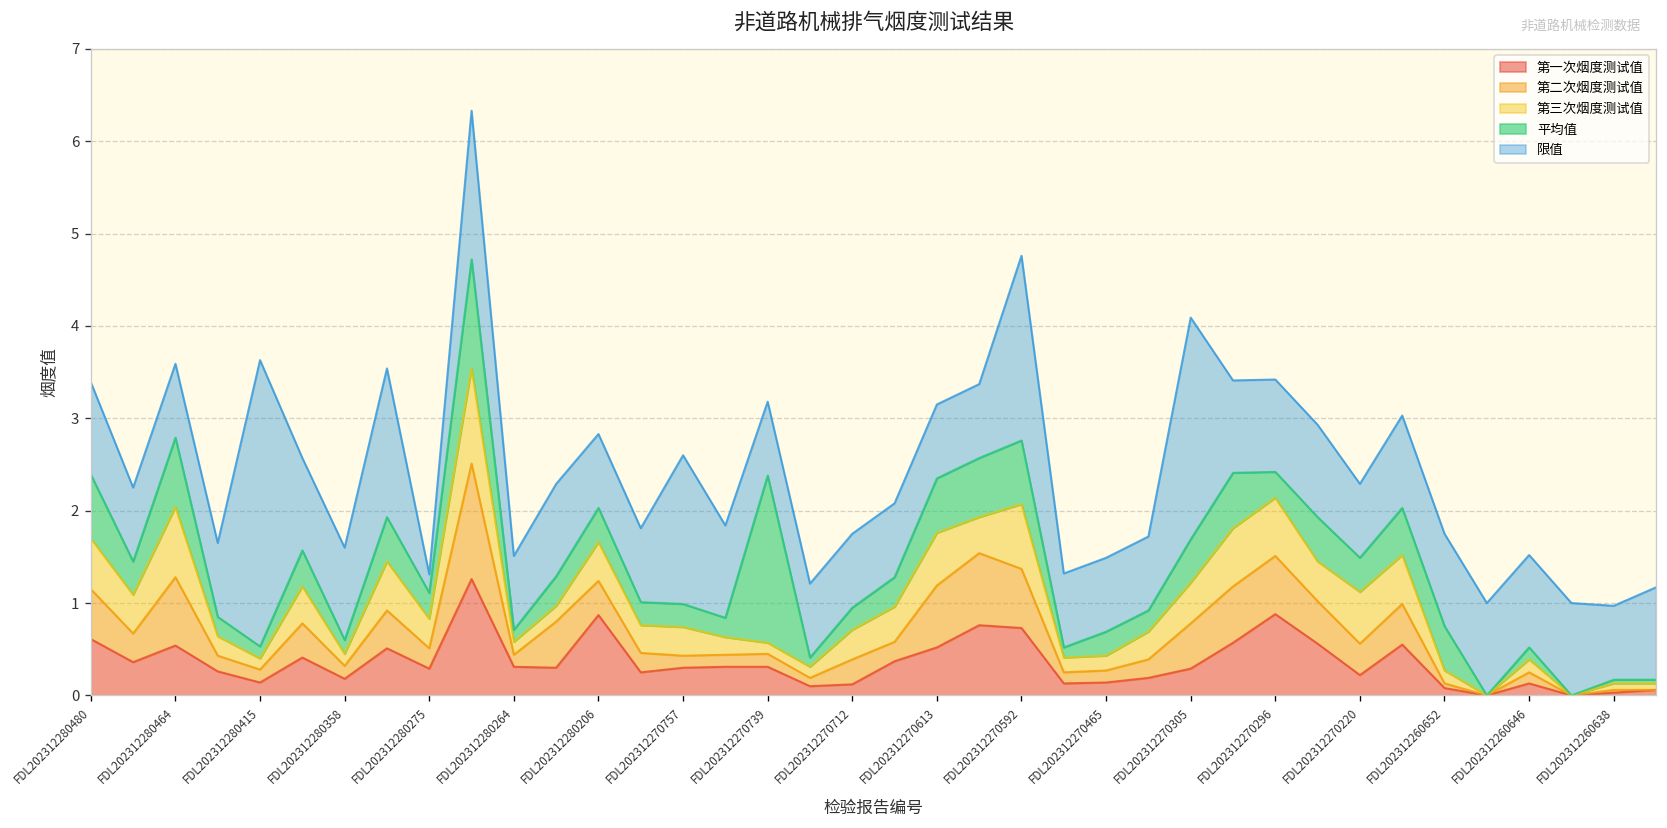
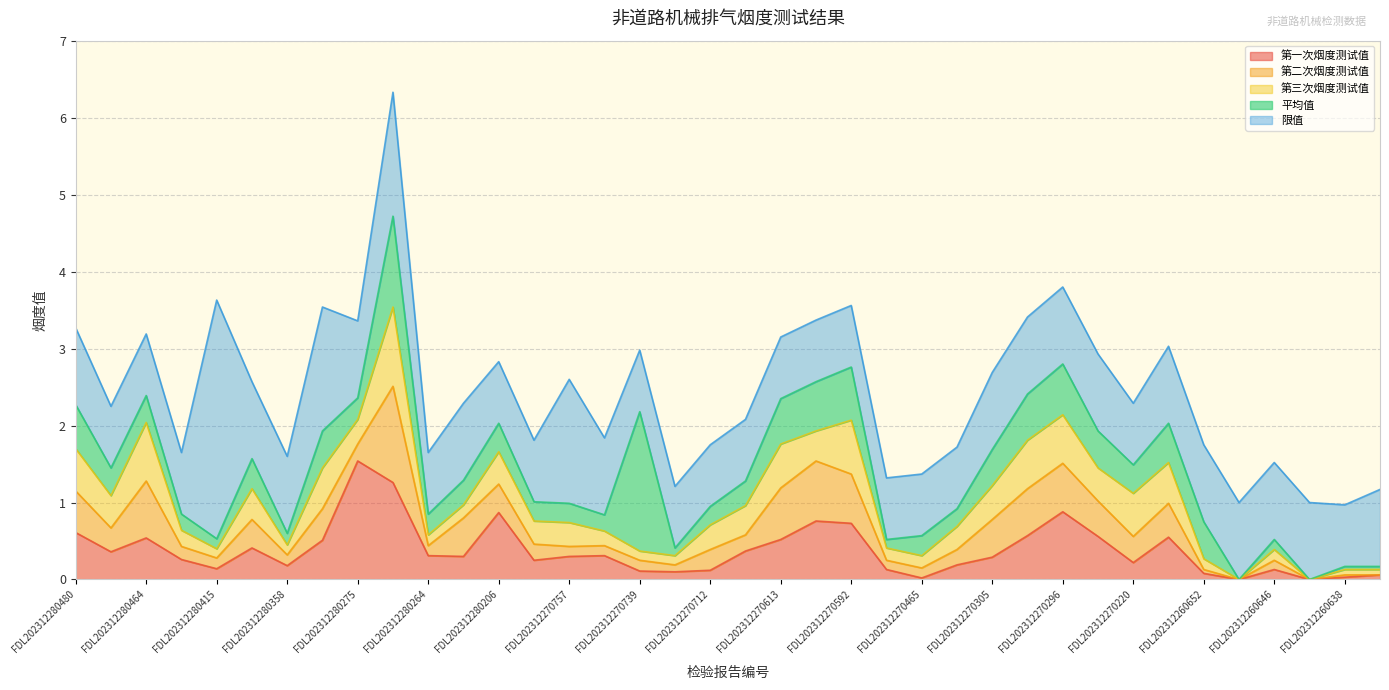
平均值, FDL202312280480: 0.7 -> 0.6
平均值, FDL202312280464: 0.8 -> 0.4
第一次烟度测试值, FDL202312280275: 0.3 -> 1.5
限值, FDL202312280275: 0.2 -> 1.0
平均值, FDL202312280264: 0.1 -> 0.3
第一次烟度测试值, FDL202312270739: 0.3 -> 0.1
限值, FDL202312270592: 2.0 -> 0.8
第一次烟度测试值, FDL202312270465: 0.1 -> 0.0
限值, FDL202312270305: 2.4 -> 1.0
平均值, FDL202312270296: 0.3 -> 0.7
